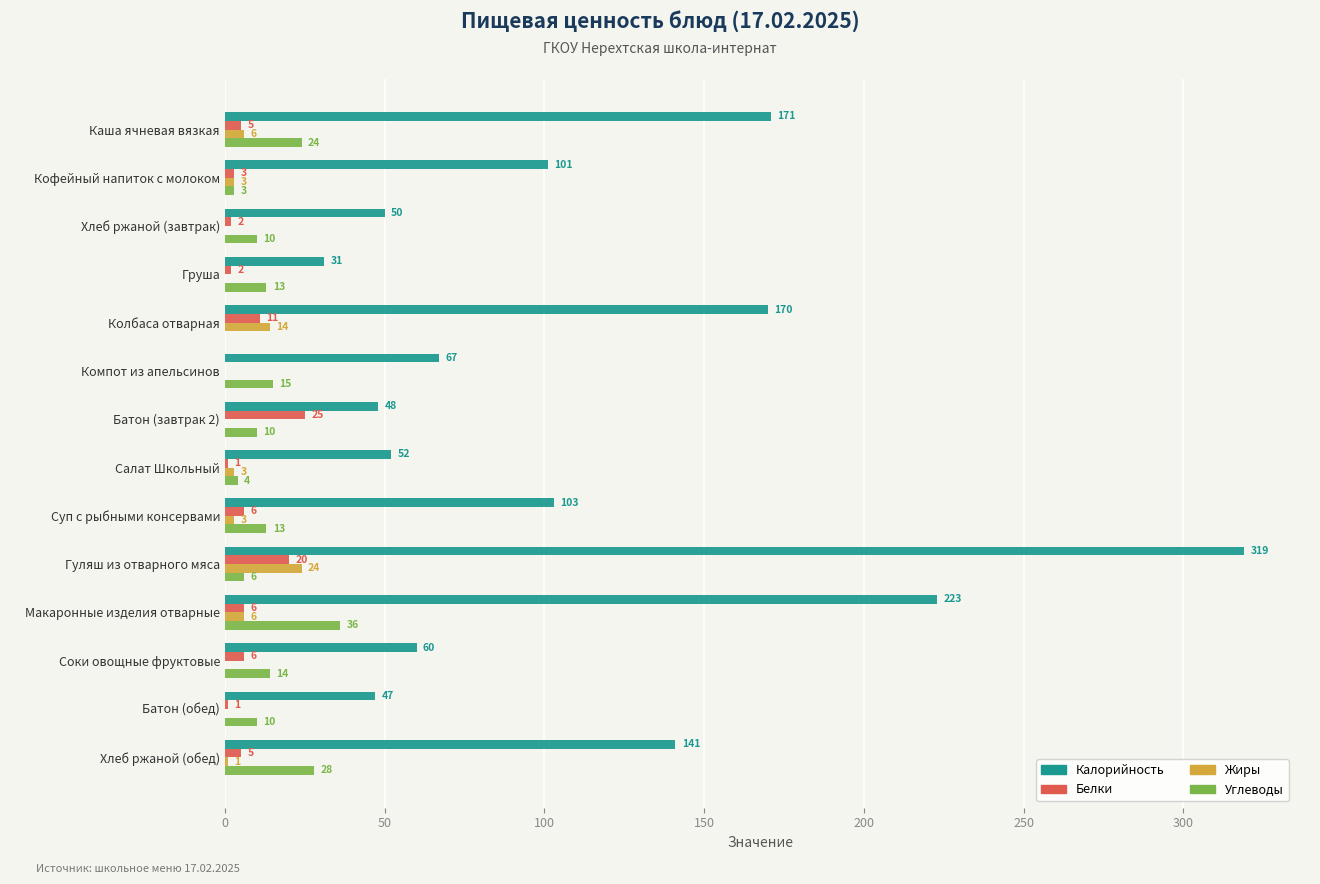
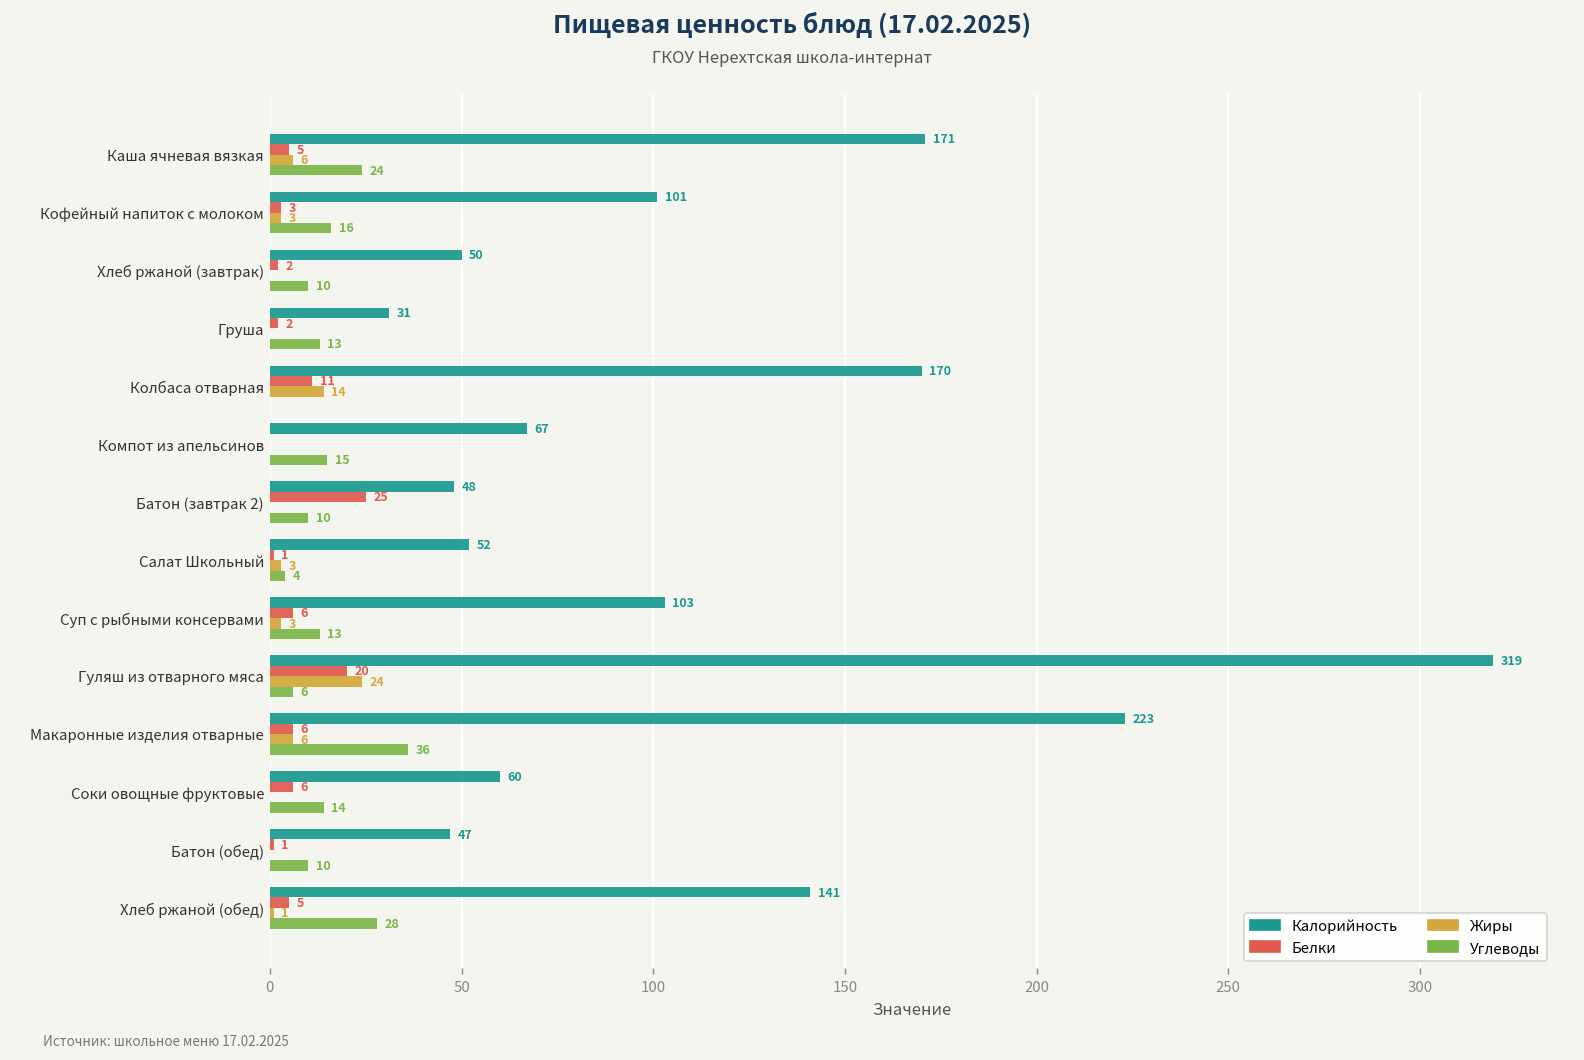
Углеводы, Кофейный напиток с молоком: 3 -> 16
